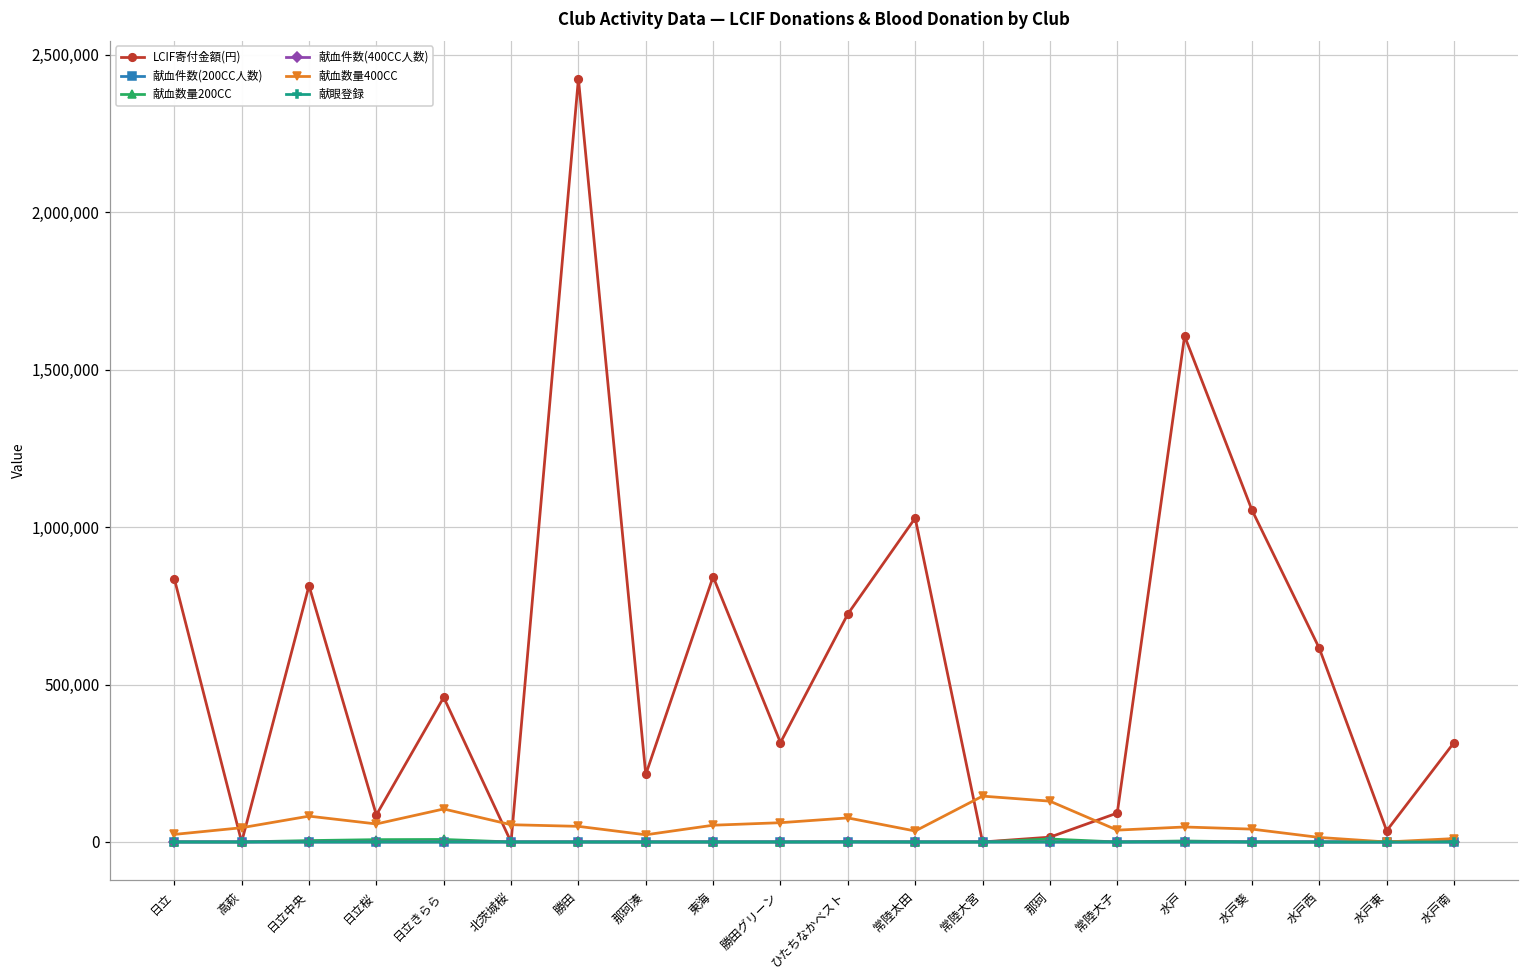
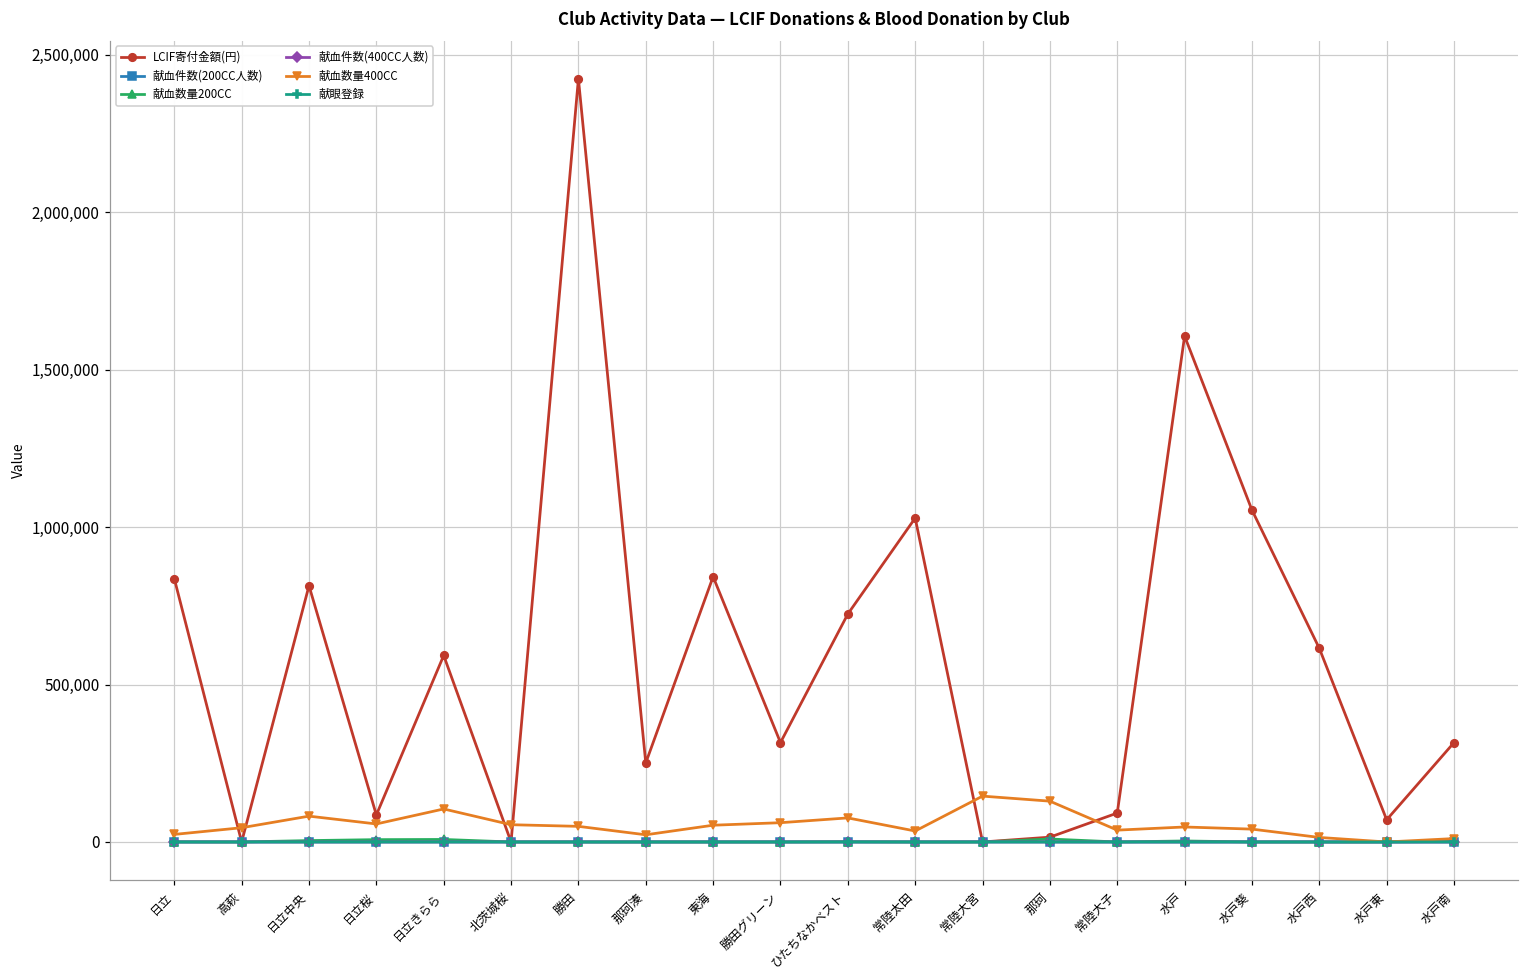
LCIF寄付金額(円), 日立きらら: 460,000 -> 590,000
LCIF寄付金額(円), 那珂湊: 210,000 -> 250,000
LCIF寄付金額(円), 水戸東: 40,000 -> 70,000
